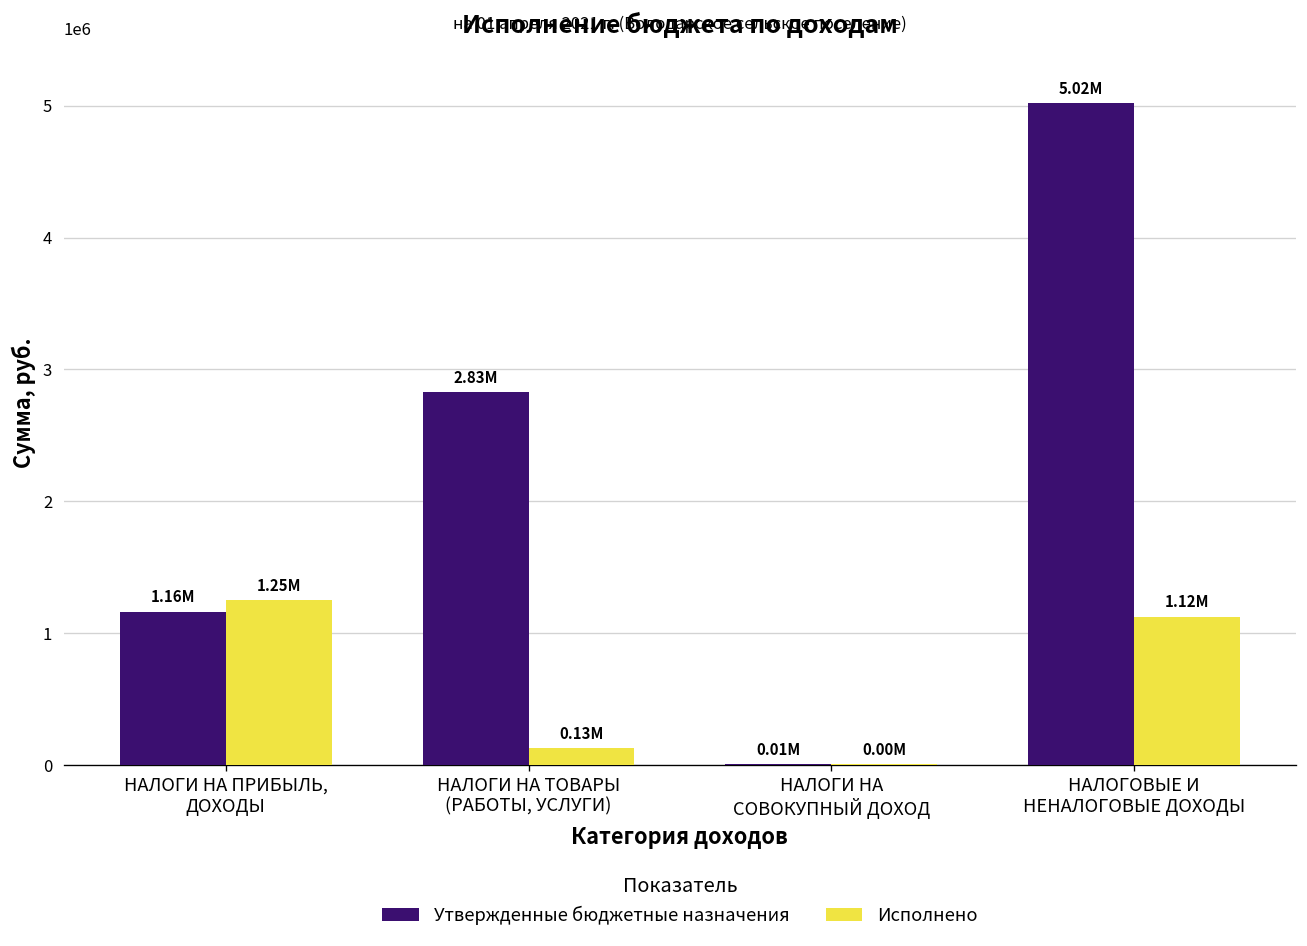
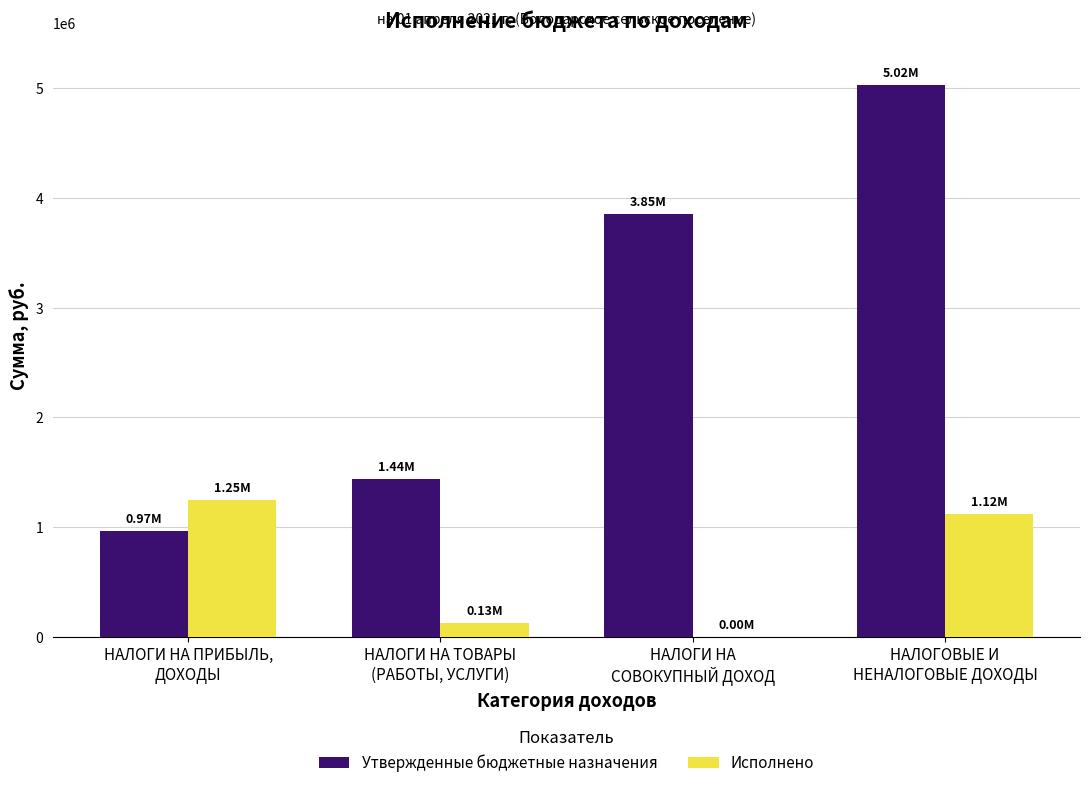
Утвержденные бюджетные назначения, НАЛОГИ НА ПРИБЫЛЬ, ДОХОДЫ: 1.16M -> 0.97M
Утвержденные бюджетные назначения, НАЛОГИ НА ТОВАРЫ (РАБОТЫ, УСЛУГИ): 2.83M -> 1.44M
Утвержденные бюджетные назначения, НАЛОГИ НА СОВОКУПНЫЙ ДОХОД: 0.01M -> 3.85M
